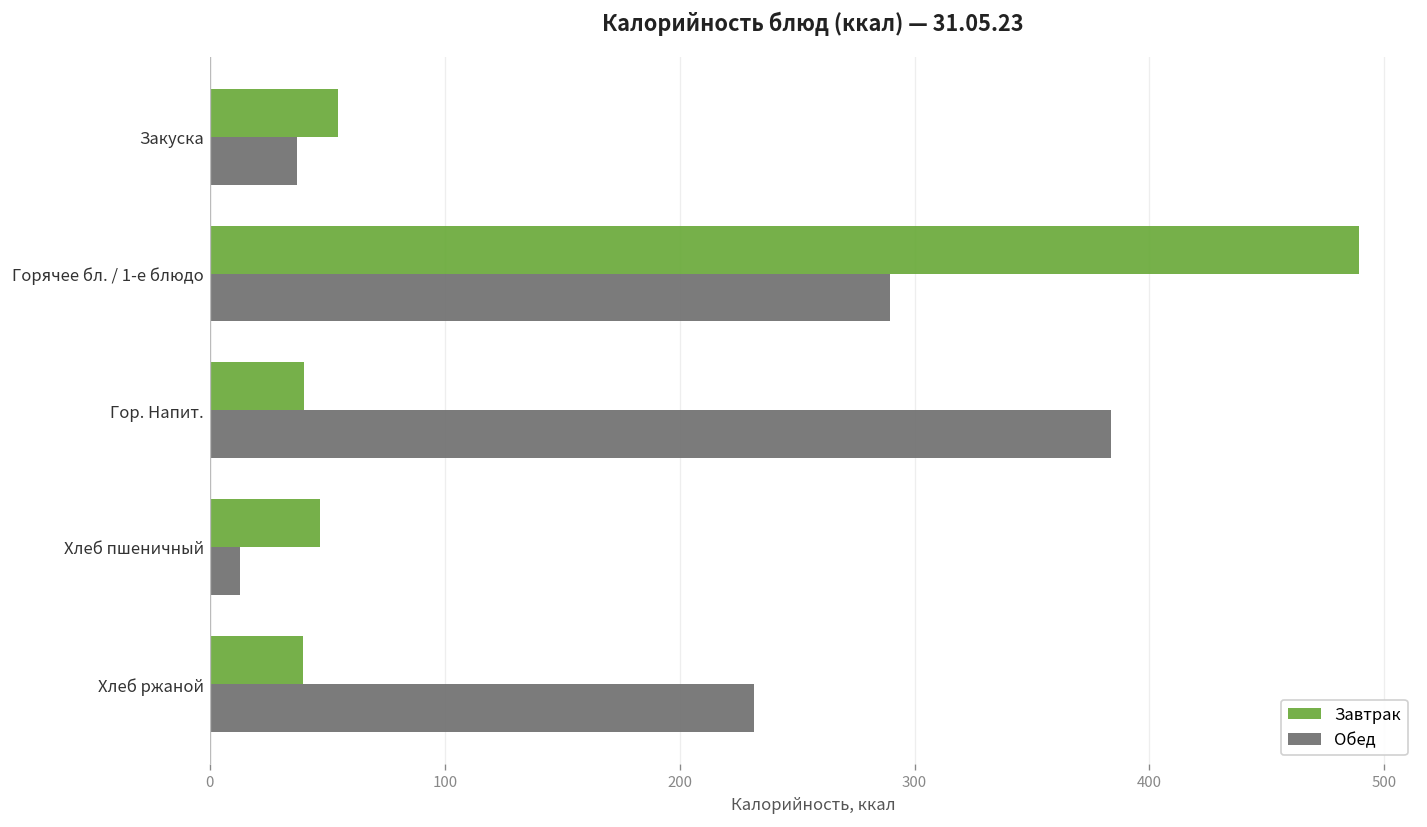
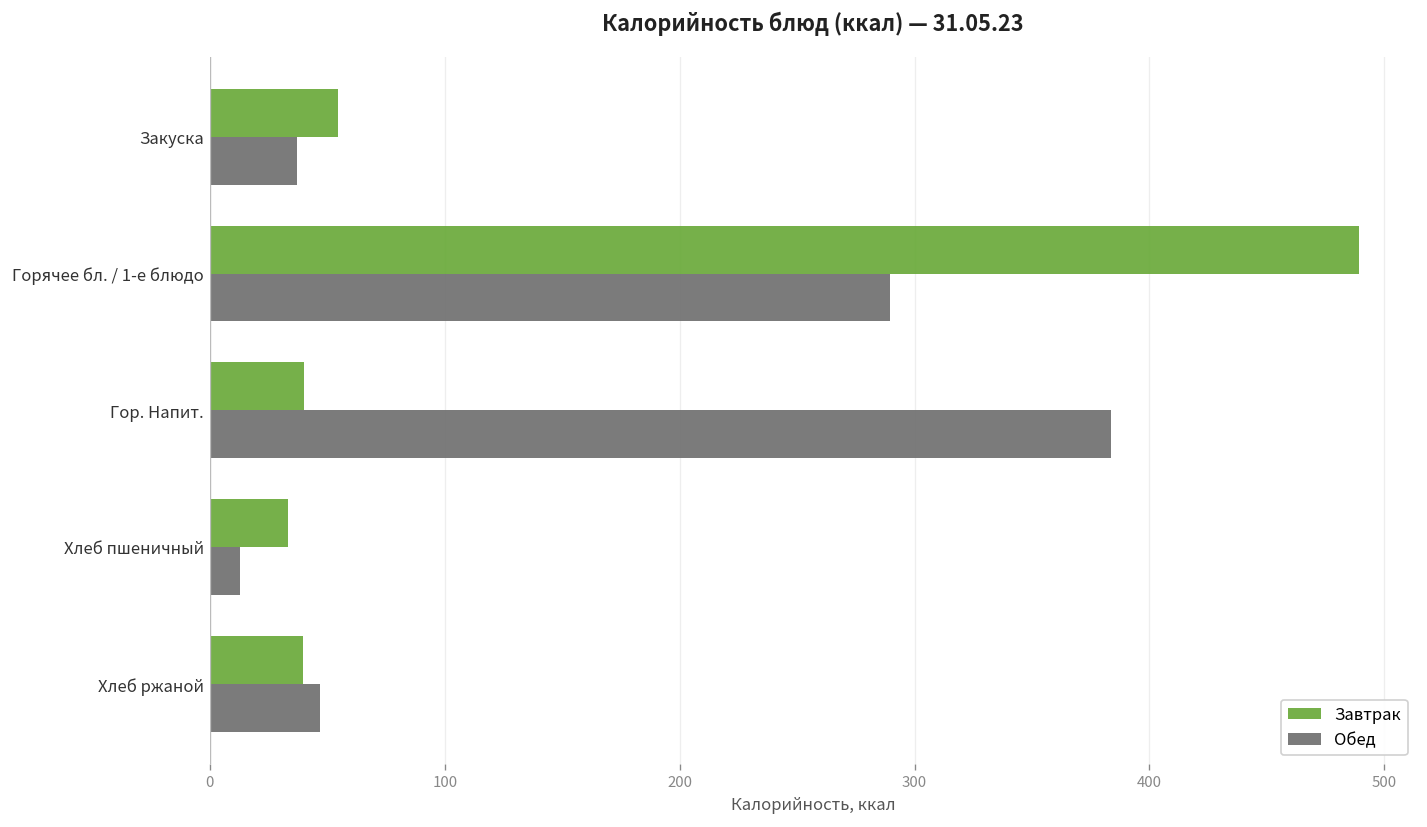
Завтрак, Хлеб пшеничный: 47 -> 33
Обед, Хлеб ржаной: 232 -> 47
